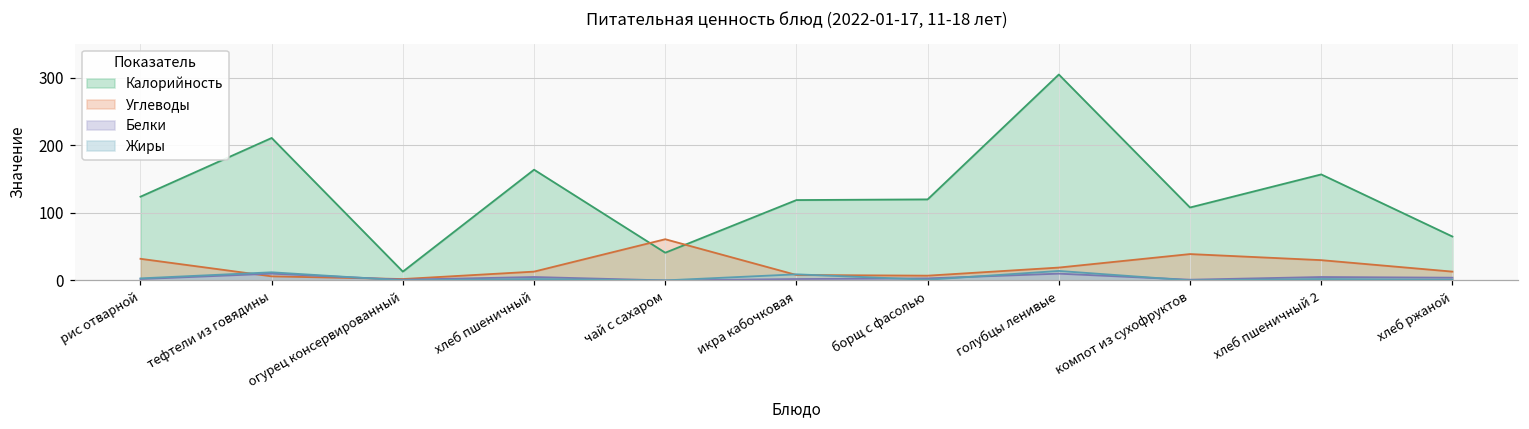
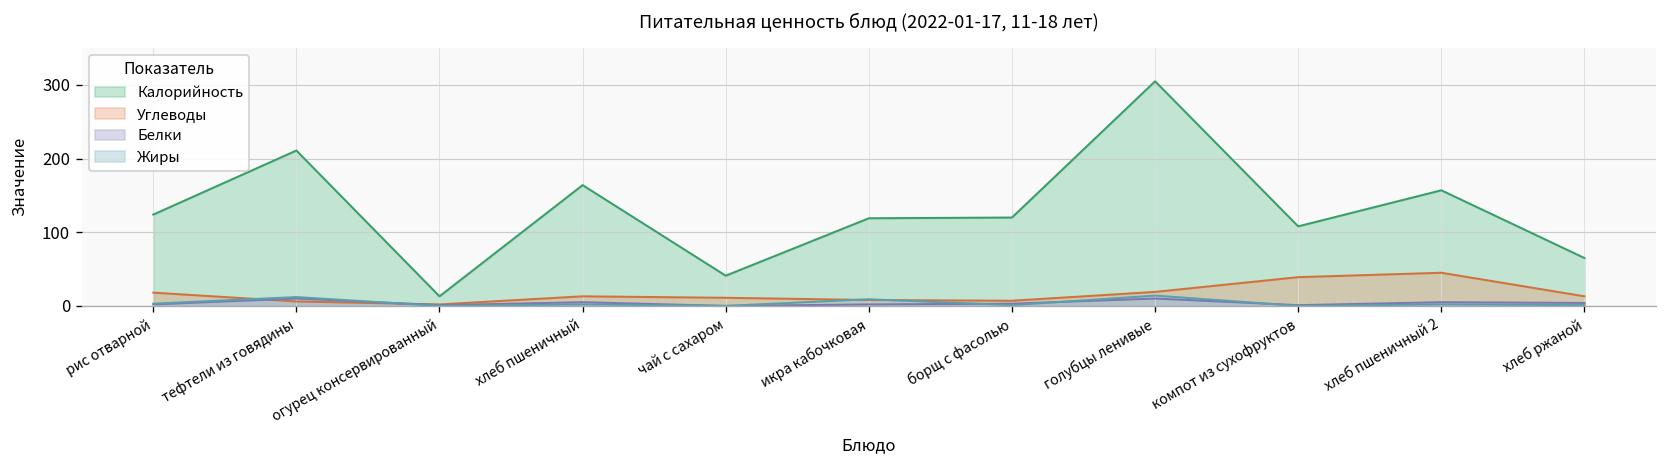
Углеводы, рис отварной: 30 -> 20
Углеводы, чай с сахаром: 60 -> 10
Углеводы, хлеб пшеничный 2: 30 -> 50
